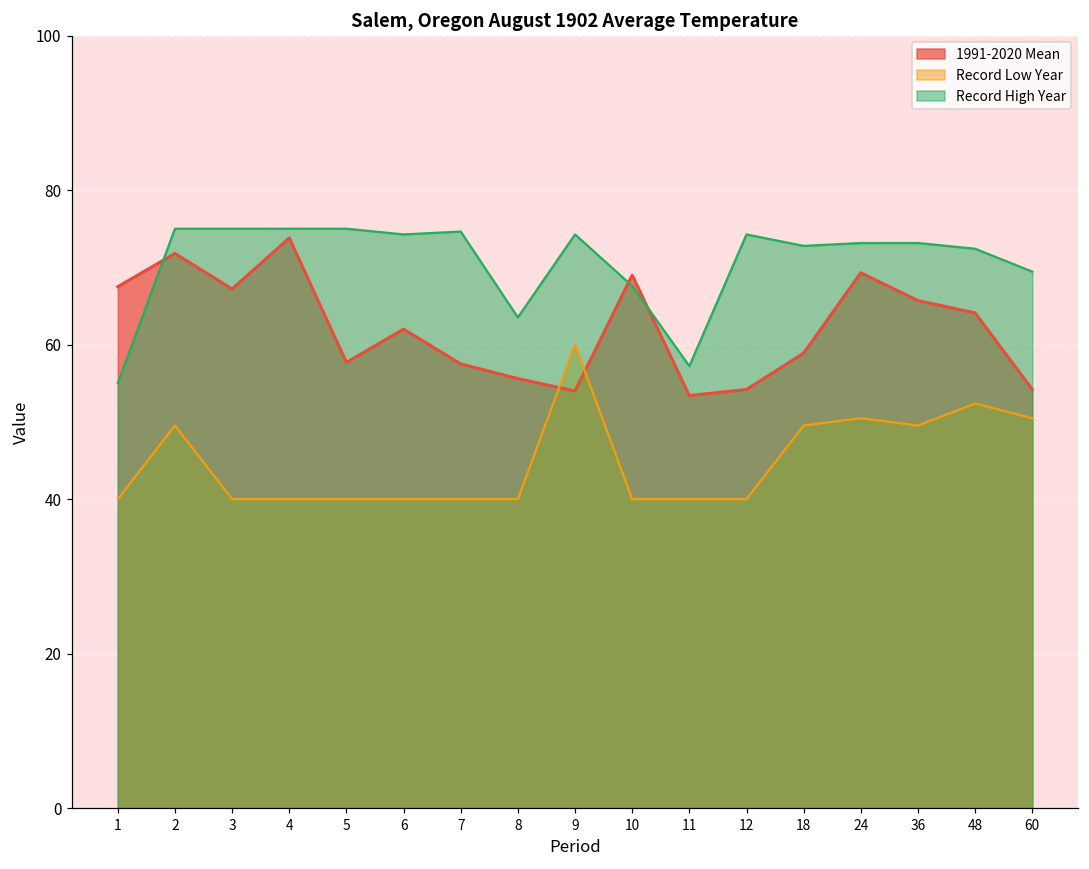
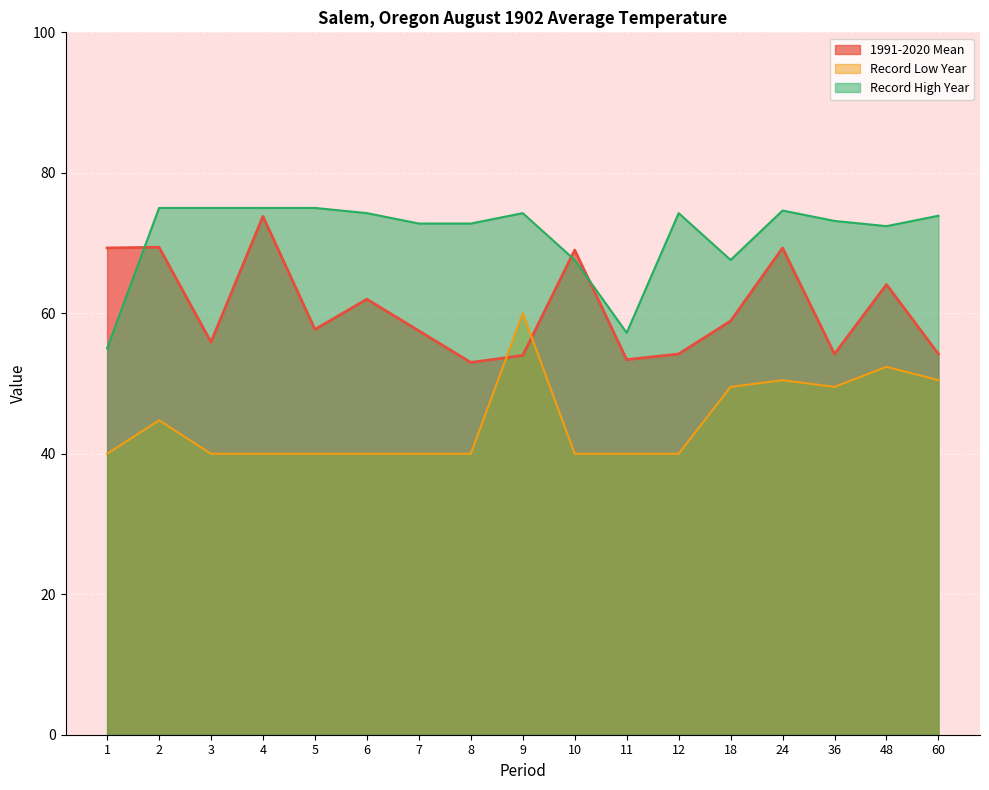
1991-2020 Mean, 1: 68 -> 69
1991-2020 Mean, 2: 72 -> 69
Record Low Year, 2: 50 -> 45
1991-2020 Mean, 3: 67 -> 56
Record High Year, 7: 75 -> 73
1991-2020 Mean, 8: 56 -> 53
Record High Year, 8: 64 -> 73
Record High Year, 18: 73 -> 68
Record High Year, 24: 73 -> 75
1991-2020 Mean, 36: 66 -> 54
Record High Year, 60: 69 -> 74
